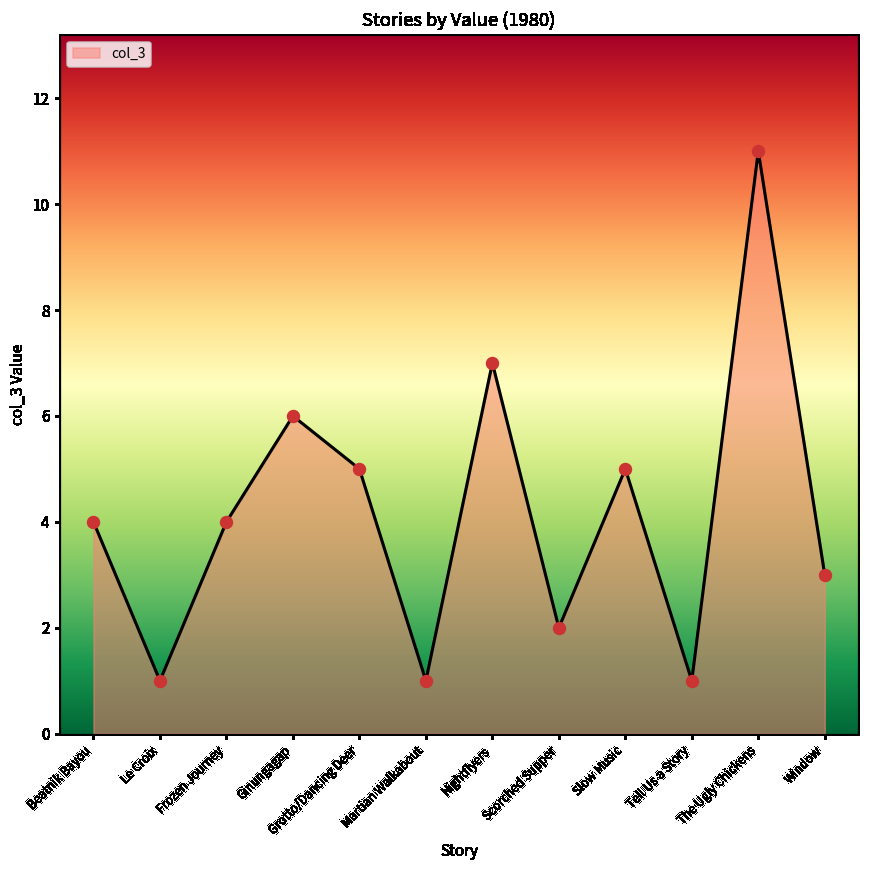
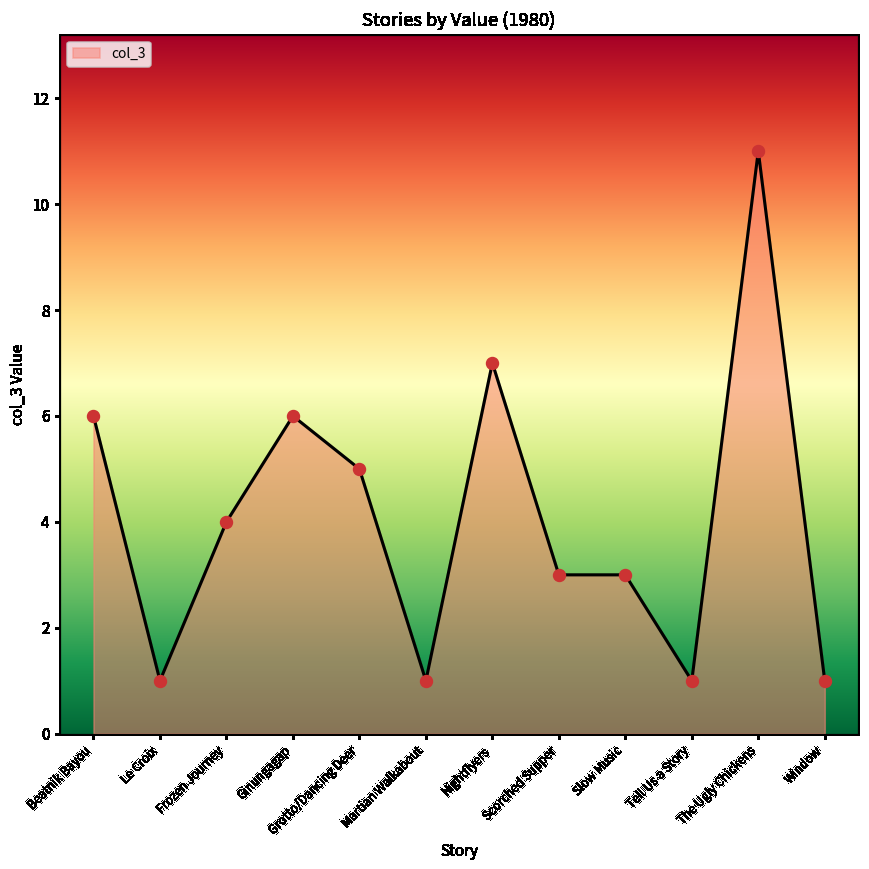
Beatnik Bayou: 4 -> 6
Scorched Supper: 2 -> 3
Slow Music: 5 -> 3
Window: 3 -> 1
